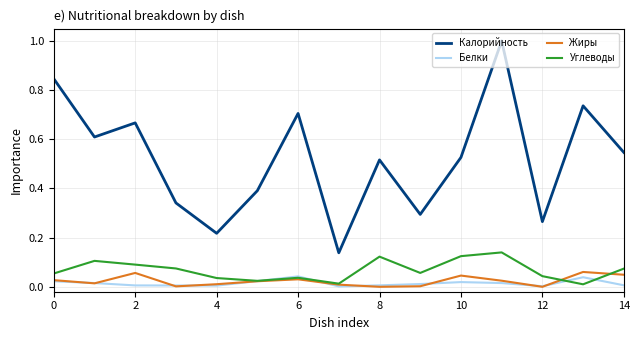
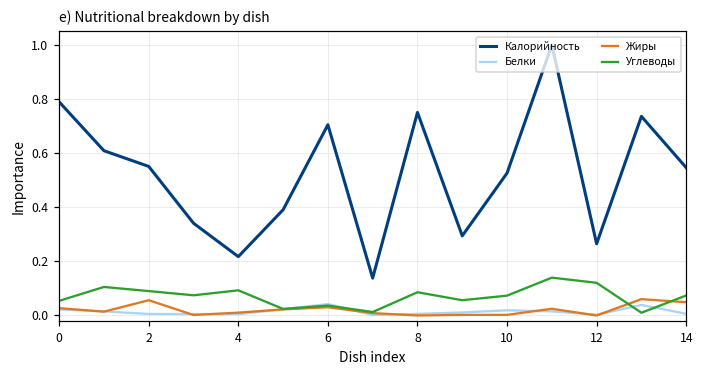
Калорийность, 0: 0.85 -> 0.79
Калорийность, 2: 0.67 -> 0.55
Углеводы, 4: 0.04 -> 0.09
Калорийность, 8: 0.52 -> 0.75
Углеводы, 8: 0.12 -> 0.09
Жиры, 10: 0.05 -> 0.00
Углеводы, 10: 0.12 -> 0.07
Углеводы, 12: 0.04 -> 0.12
